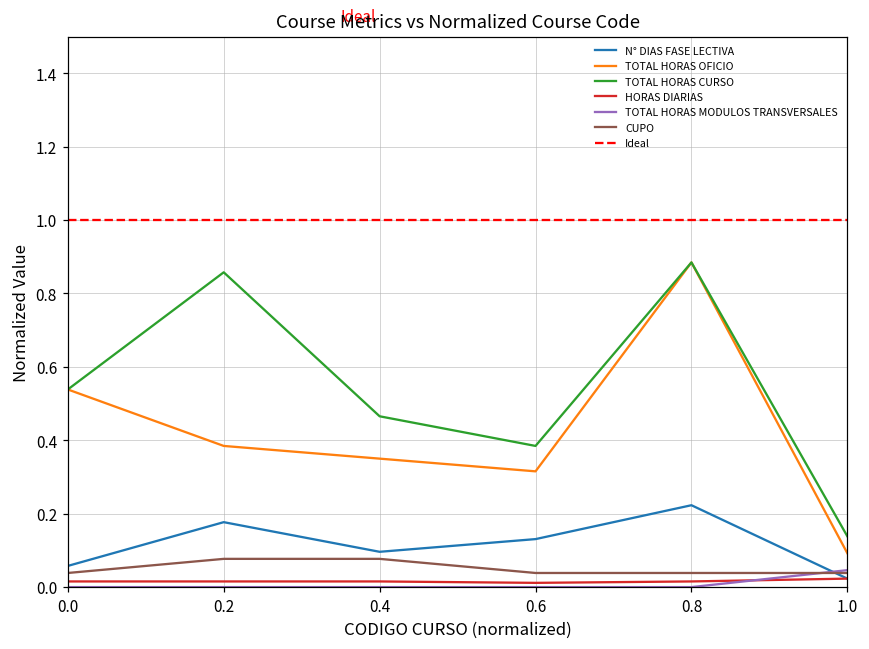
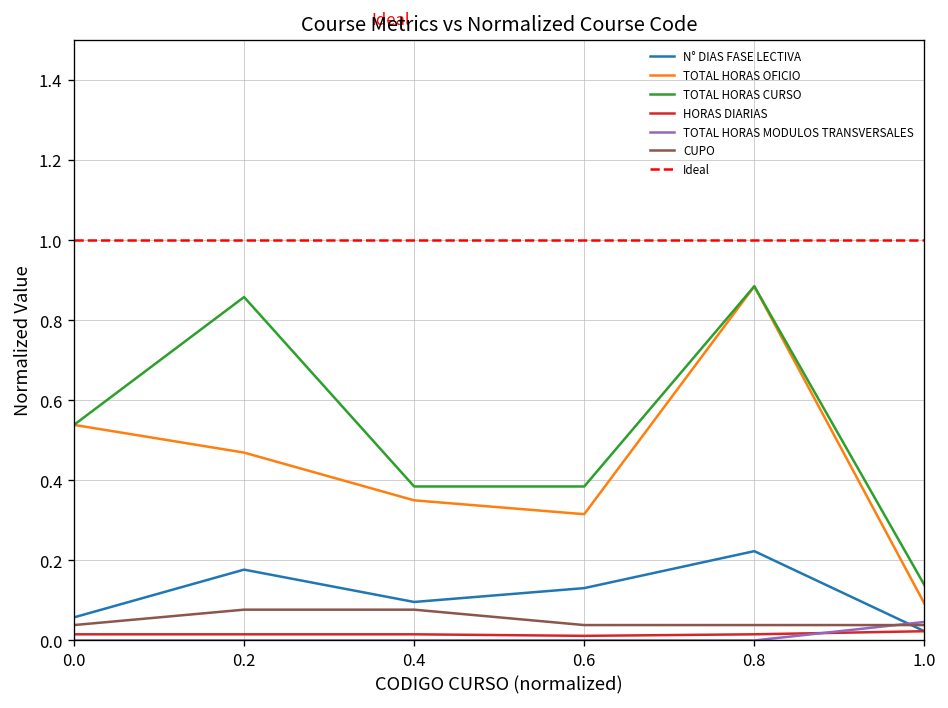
TOTAL HORAS OFICIO, 0.2: 0.38 -> 0.47
TOTAL HORAS CURSO, 0.4: 0.47 -> 0.38
